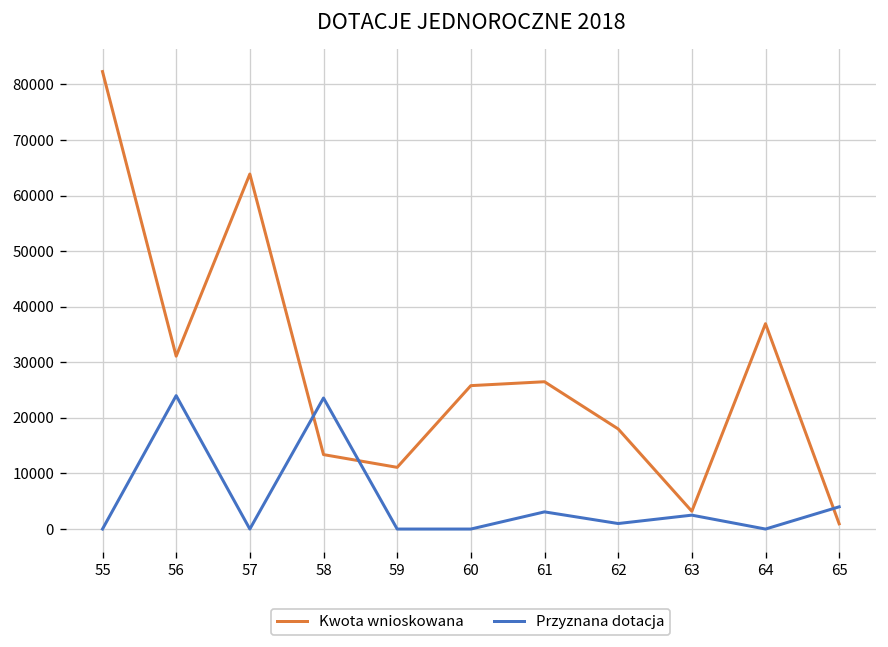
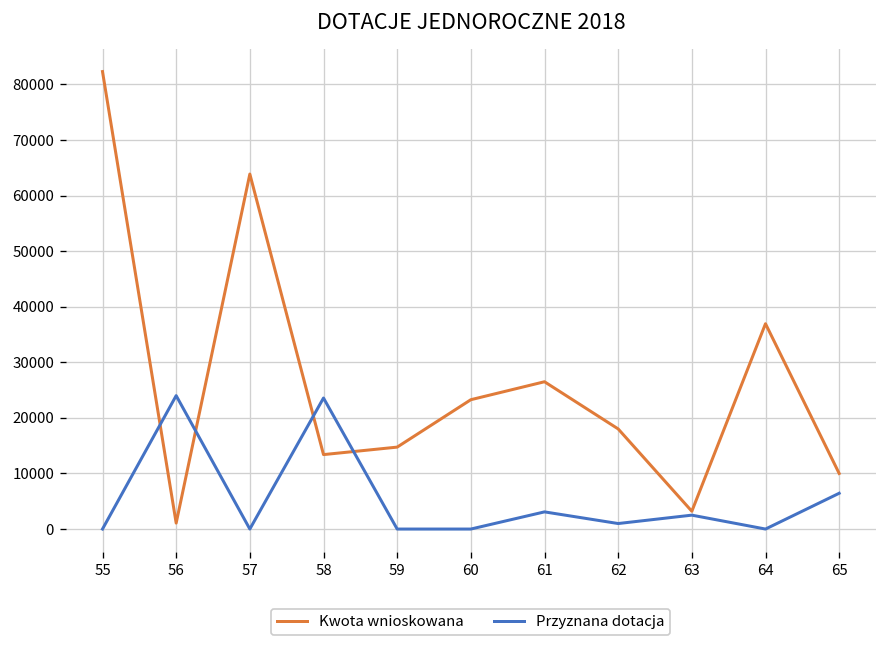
Kwota wnioskowana, 56: 31000 -> 1000
Kwota wnioskowana, 59: 11000 -> 15000
Kwota wnioskowana, 60: 26000 -> 23000
Kwota wnioskowana, 65: 1000 -> 10000
Przyznana dotacja, 65: 4000 -> 6000
